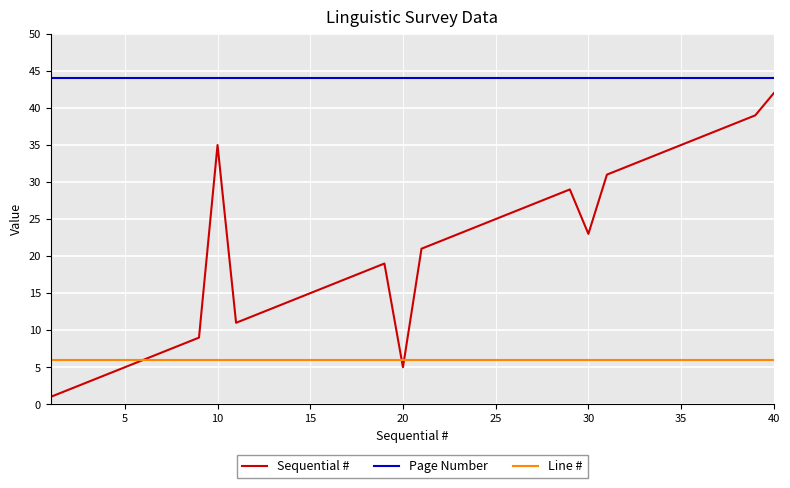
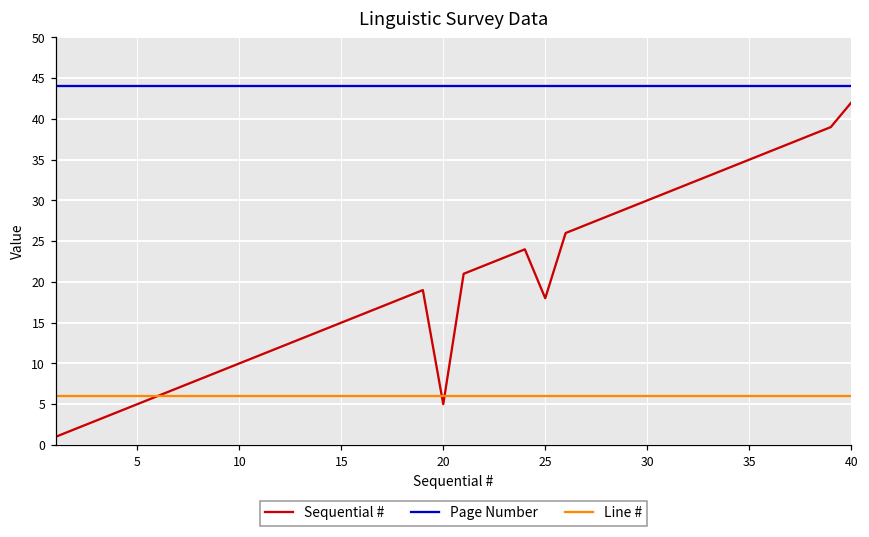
Sequential #, 10: 35 -> 10
Sequential #, 25: 25 -> 18
Sequential #, 30: 23 -> 30
